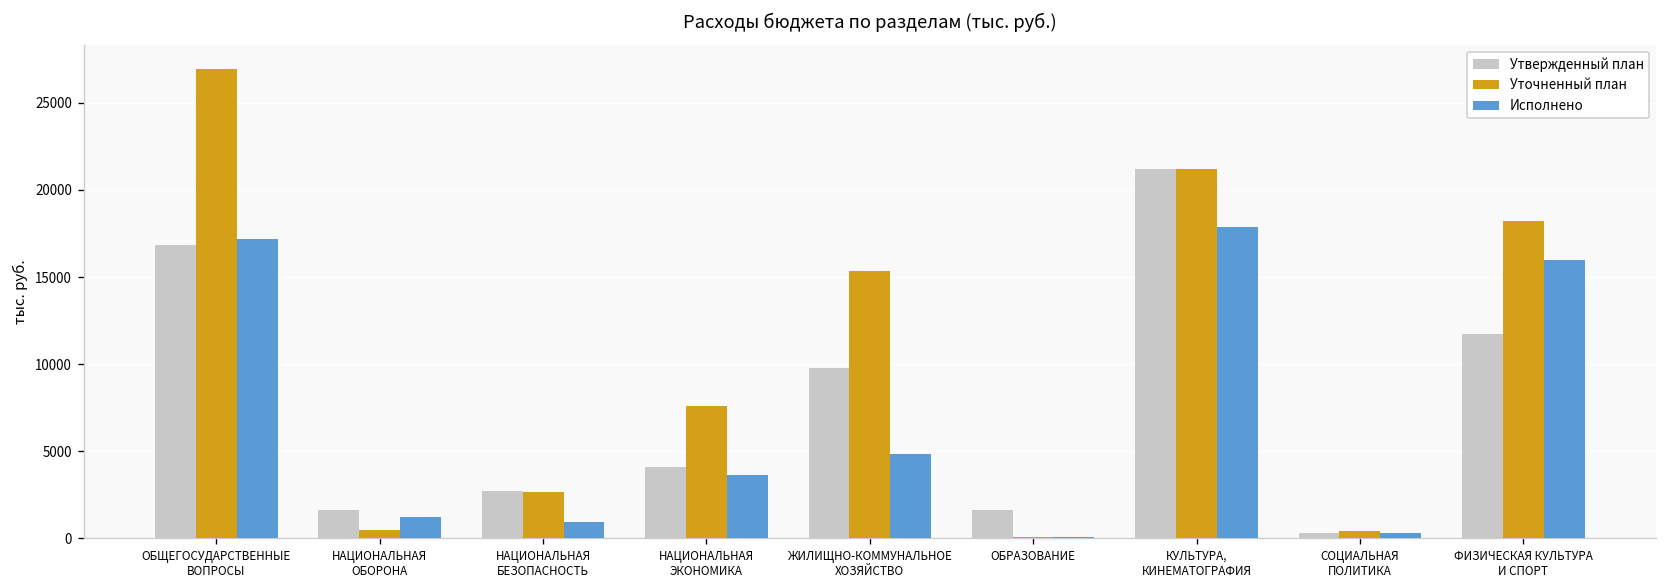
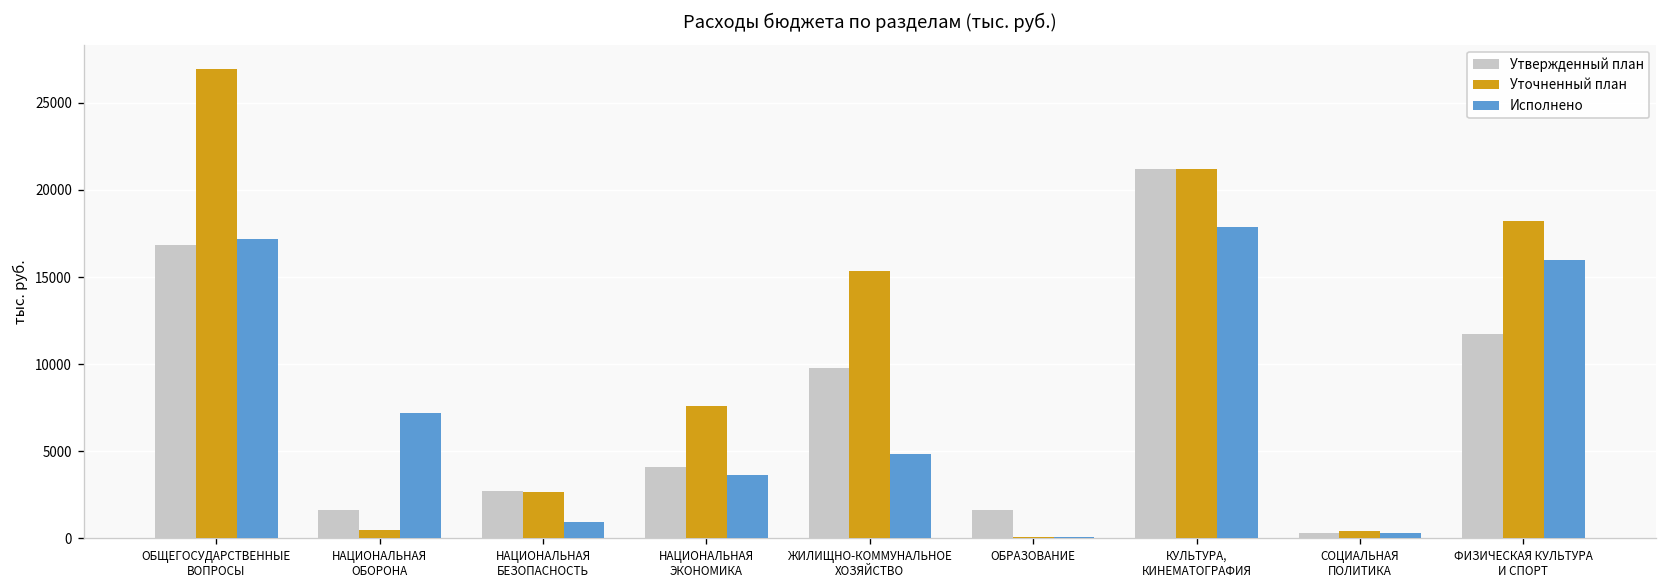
Исполнено, НАЦИОНАЛЬНАЯ ОБОРОНА: 1200 -> 7200
